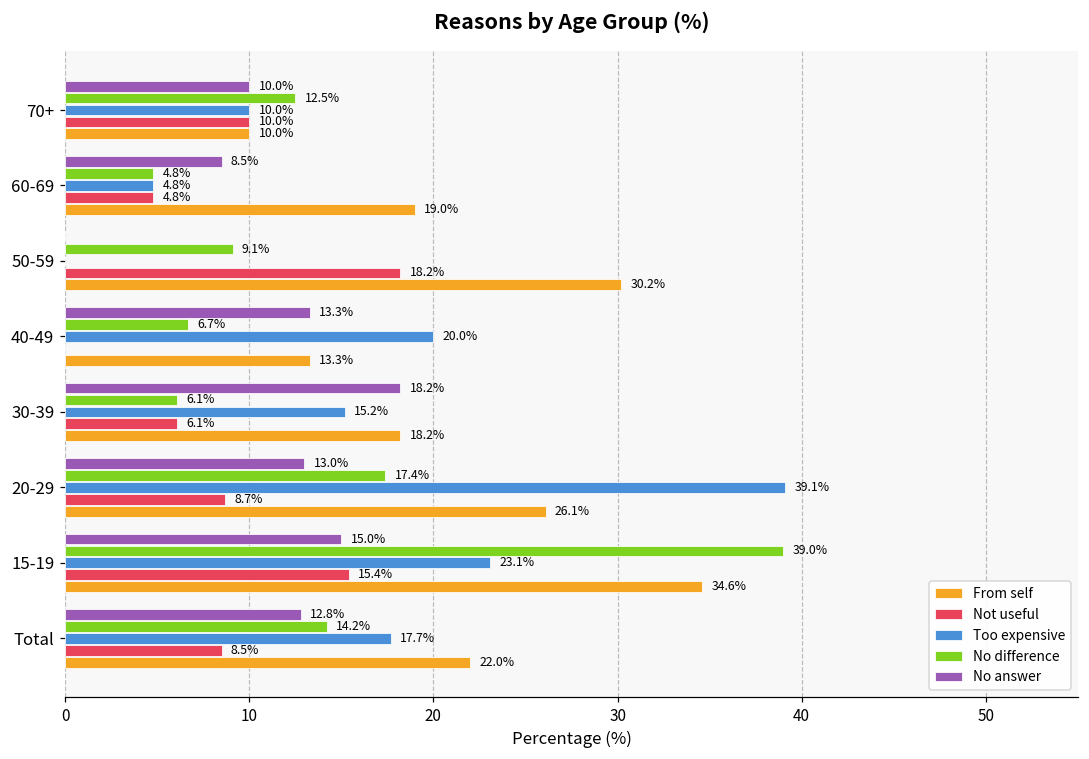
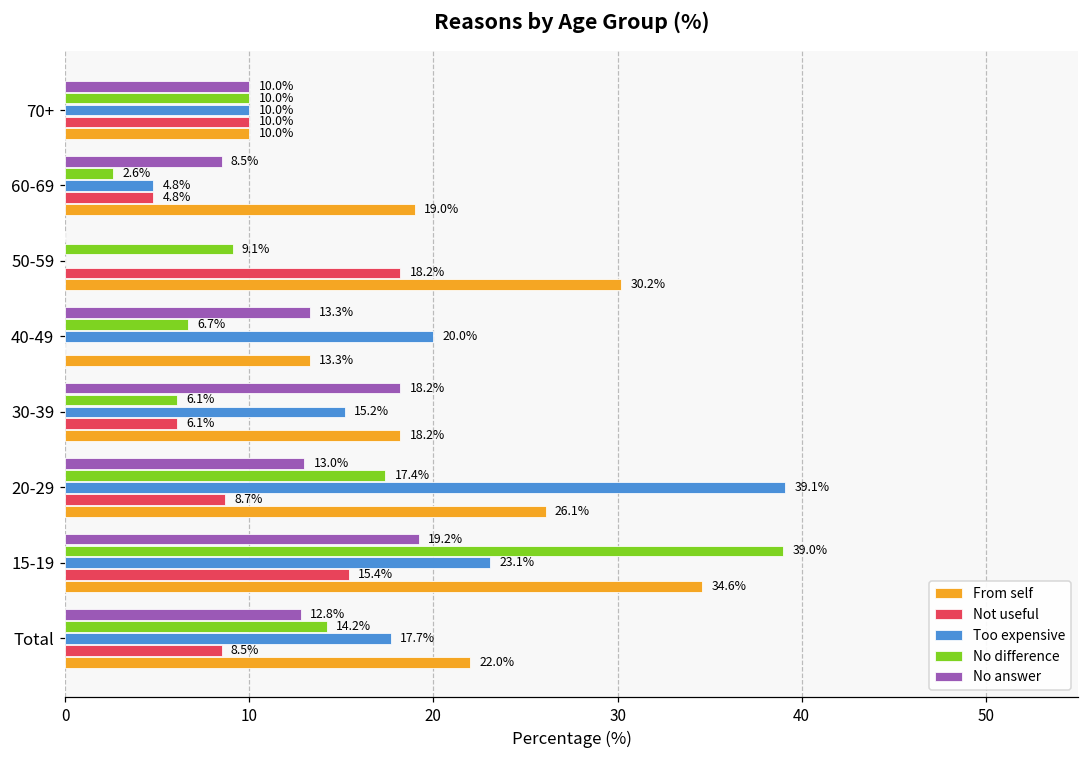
No difference, 70+: 12.5% -> 10.0%
No difference, 60-69: 4.8% -> 2.6%
No answer, 15-19: 15.0% -> 19.2%
